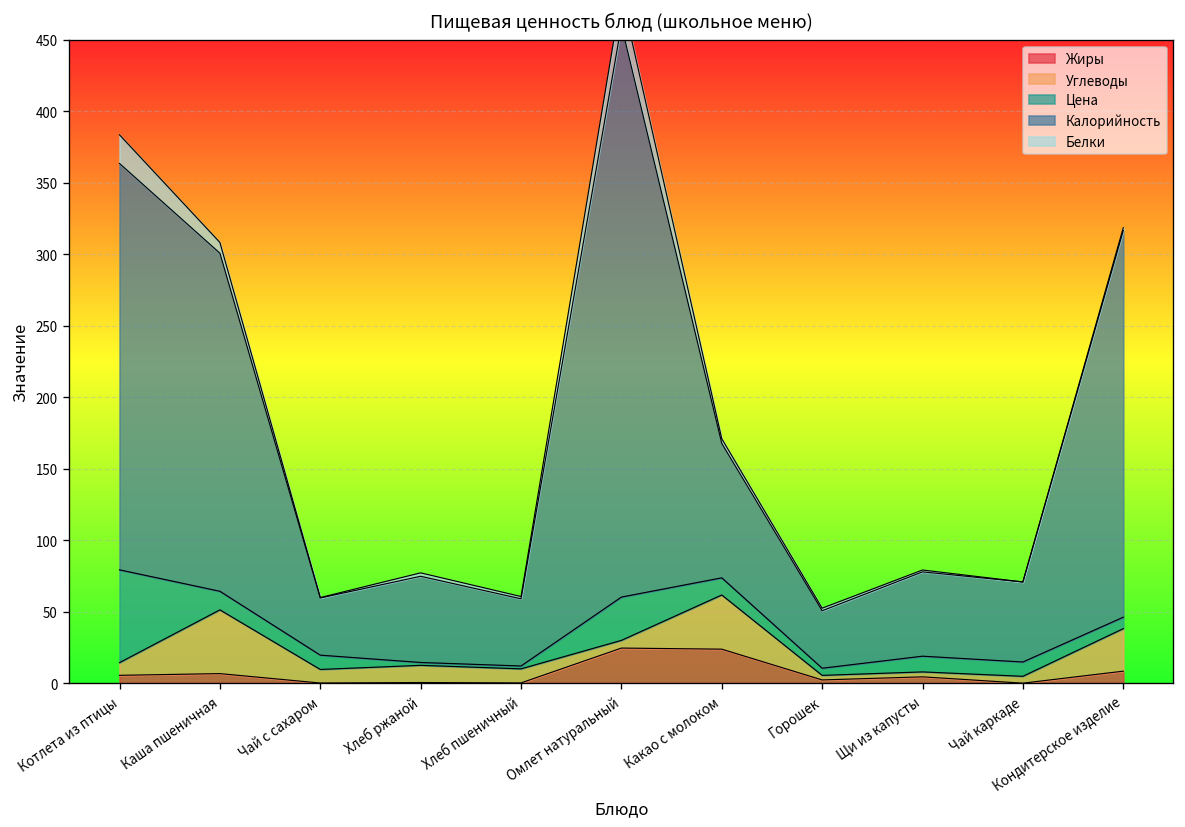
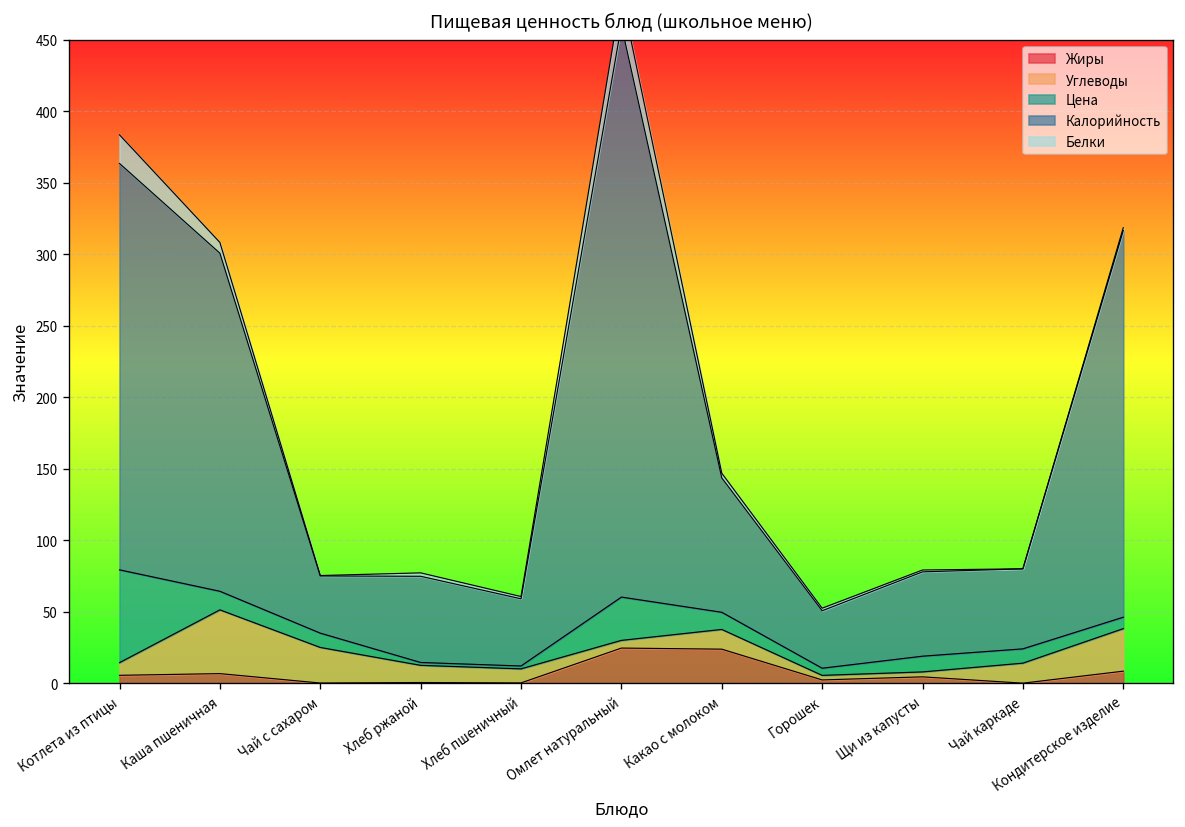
Углеводы, Чай с сахаром: 10 -> 25
Углеводы, Какао с молоком: 38 -> 14
Углеводы, Чай каркаде: 5 -> 14
